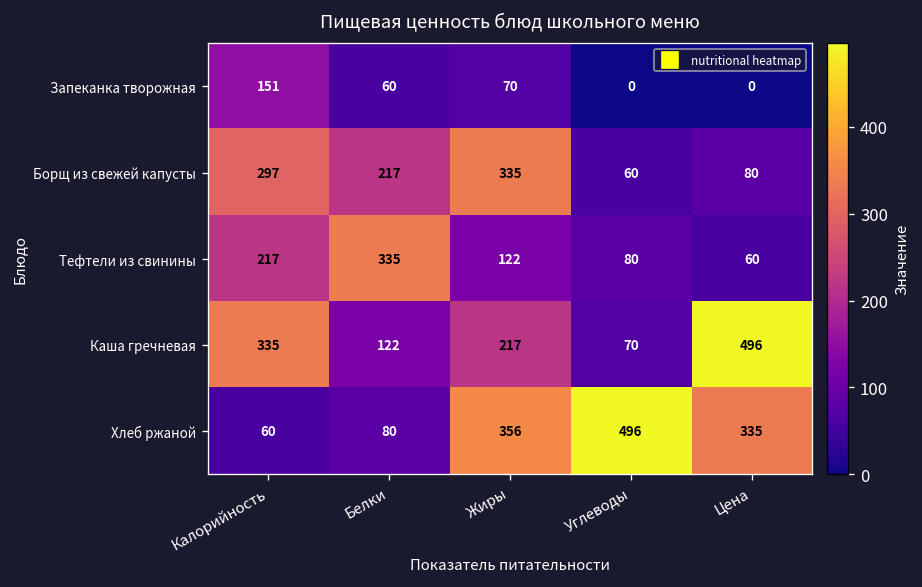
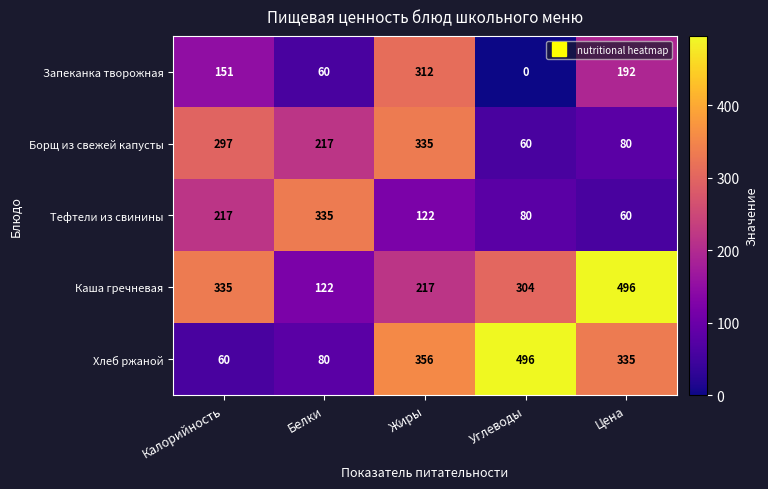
Запеканка творожная, Жиры: 70 -> 312
Запеканка творожная, Цена: 0 -> 192
Каша гречневая, Углеводы: 70 -> 304
